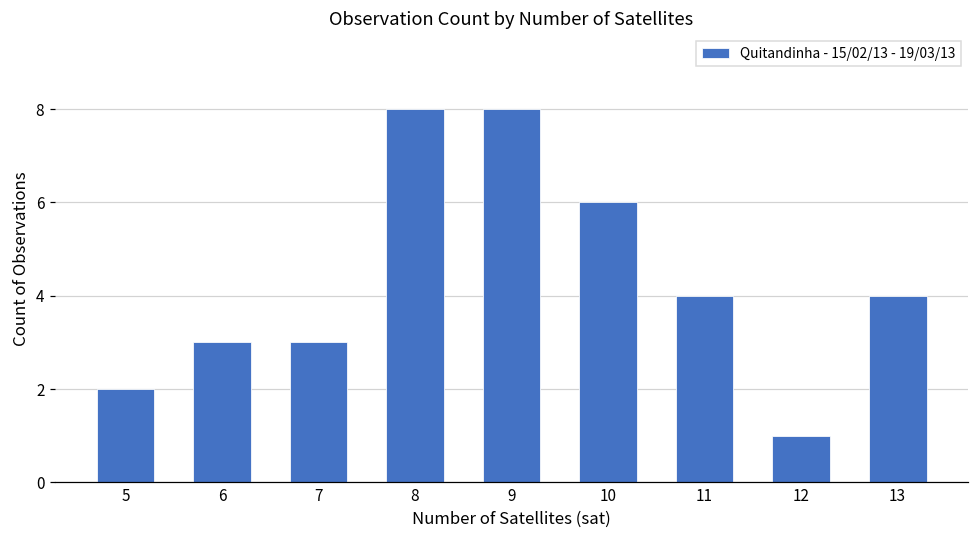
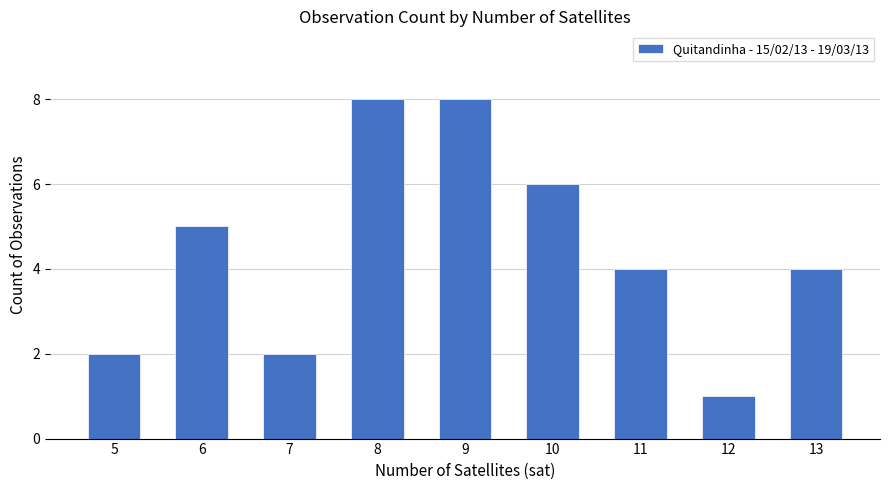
6: 3 -> 5
7: 3 -> 2
